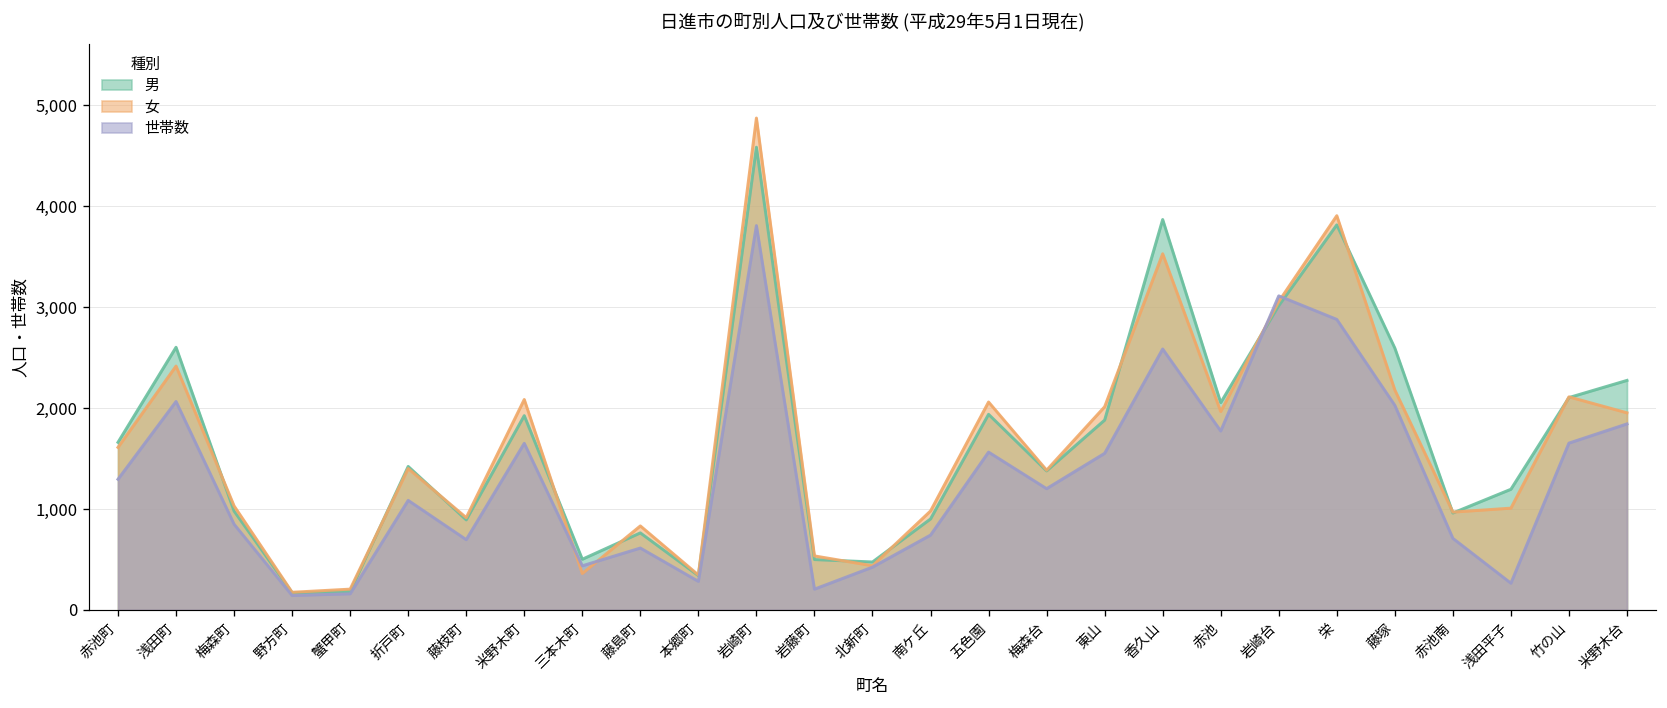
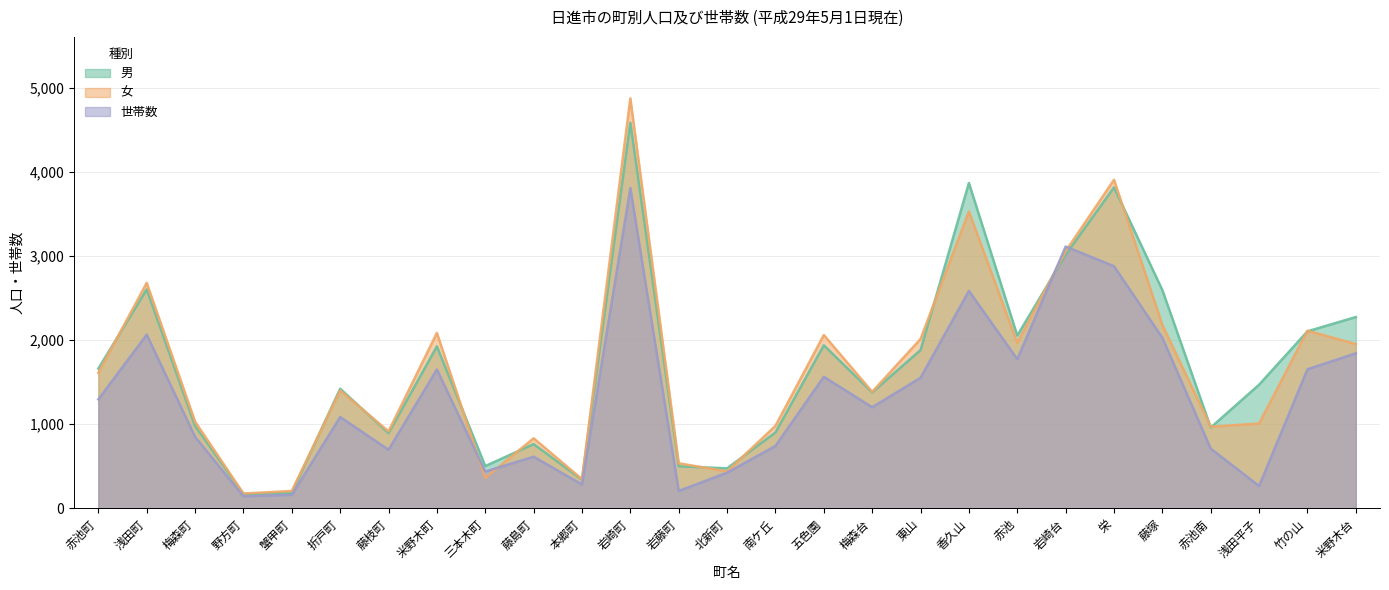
女, 浅田町: 2,400 -> 2,700
男, 浅田平子: 1,200 -> 1,500
